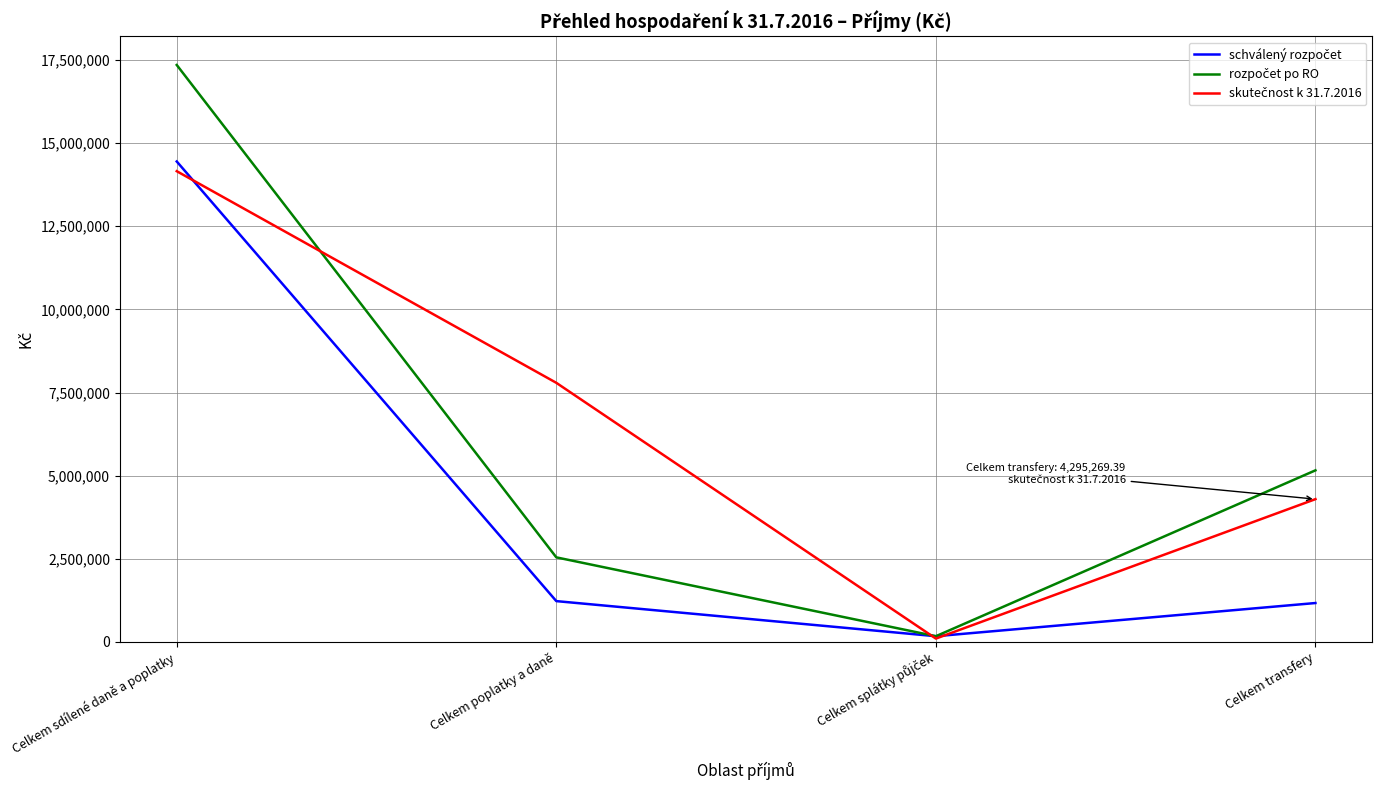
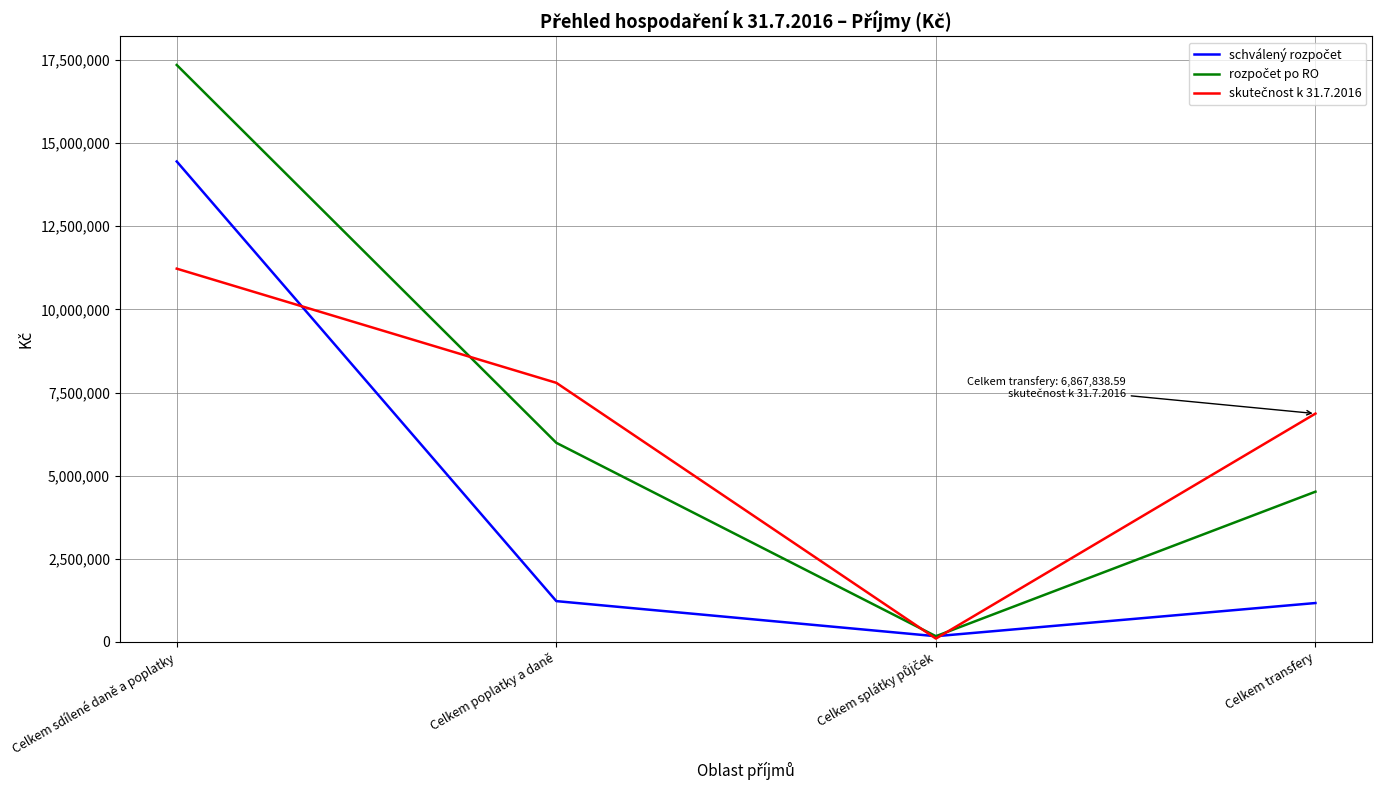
skutečnost k 31.7.2016, Celkem sdílené daně a poplatky: 14,200,000 -> 11,200,000
rozpočet po RO, Celkem poplatky a daně: 2,500,000 -> 6,000,000
rozpočet po RO, Celkem transfery: 5,200,000 -> 4,500,000
skutečnost k 31.7.2016, Celkem transfery: 4,295,269.39 -> 6,867,838.59
